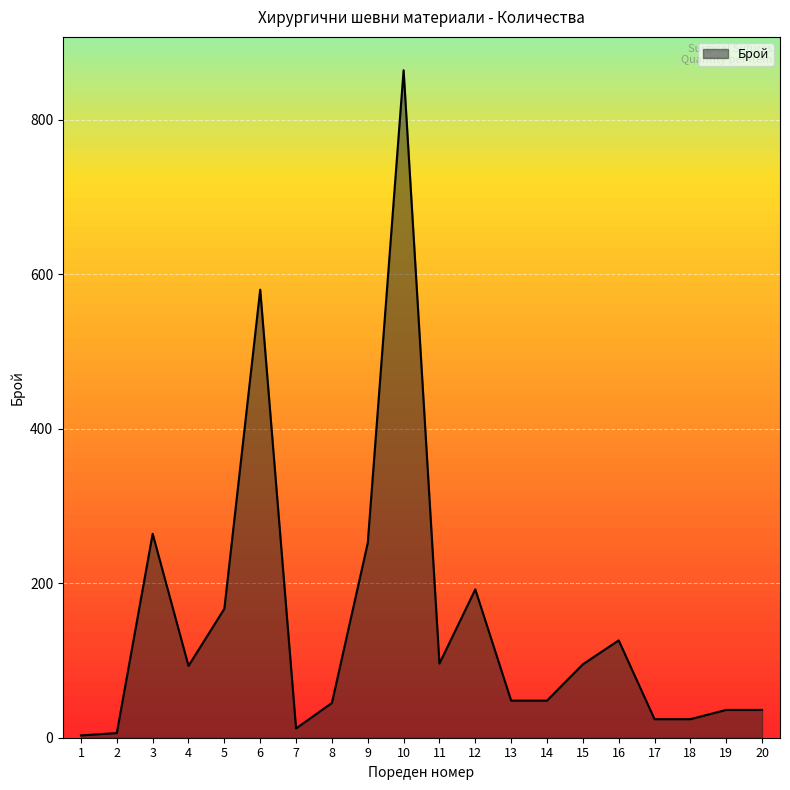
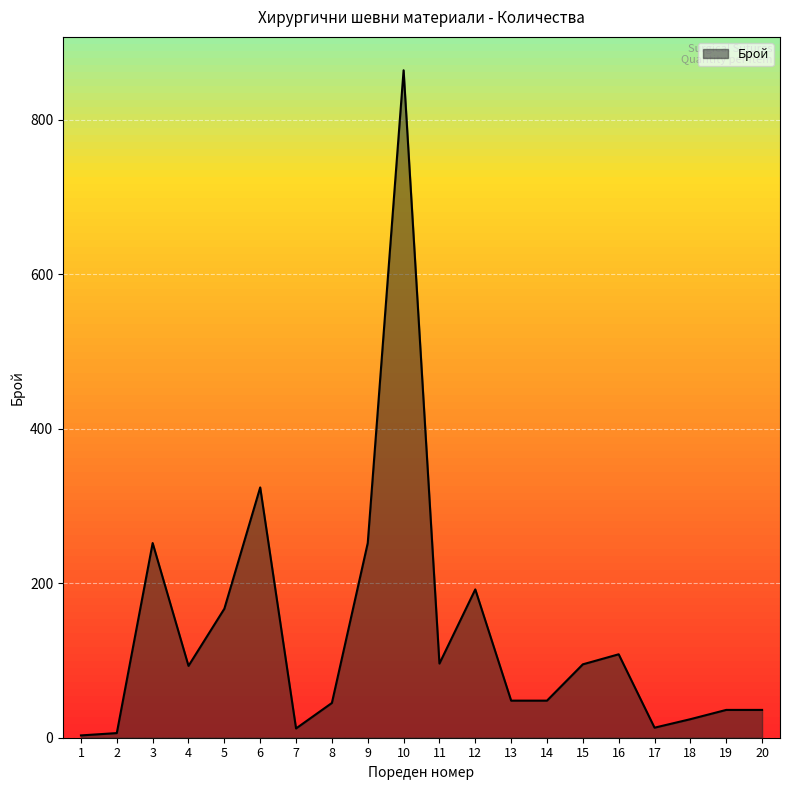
3: 260 -> 250
6: 580 -> 320
16: 130 -> 110
17: 20 -> 10
